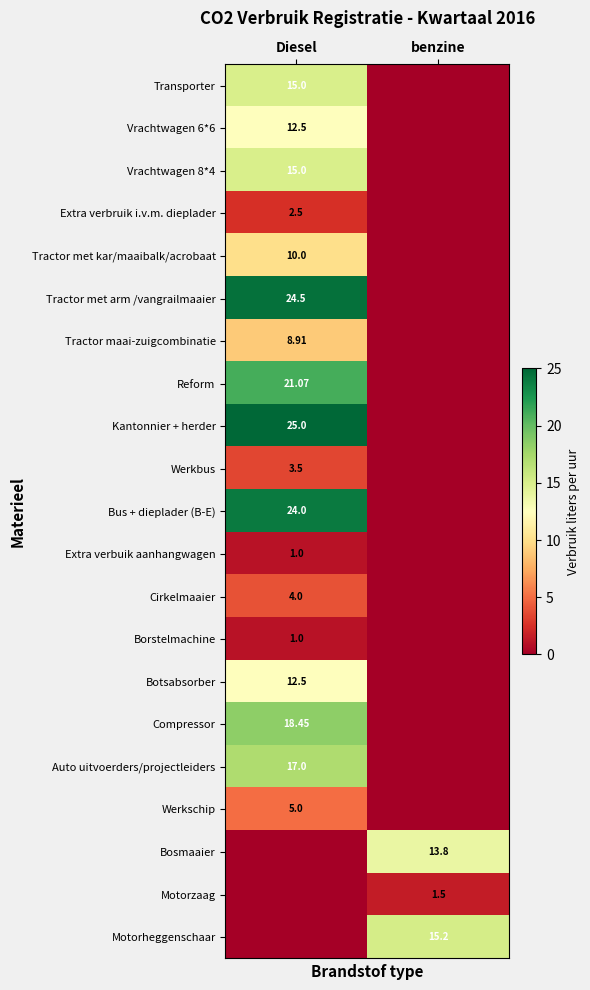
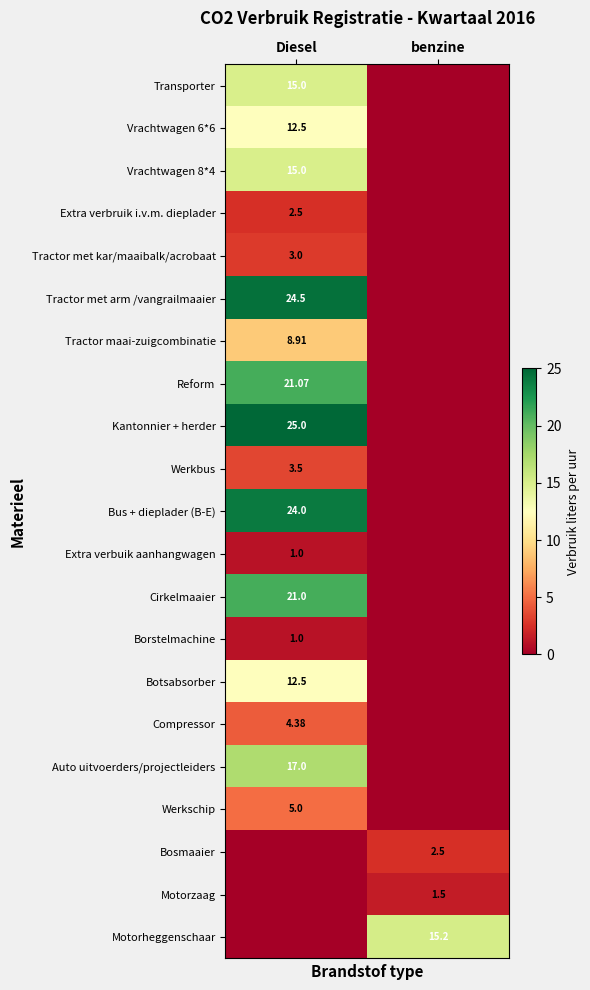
Tractor met kar/maaibalk/acrobaat, Diesel: 10.0 -> 3.0
Cirkelmaaier, Diesel: 4.0 -> 21.0
Compressor, Diesel: 18.45 -> 4.38
Bosmaaier, benzine: 13.8 -> 2.5
